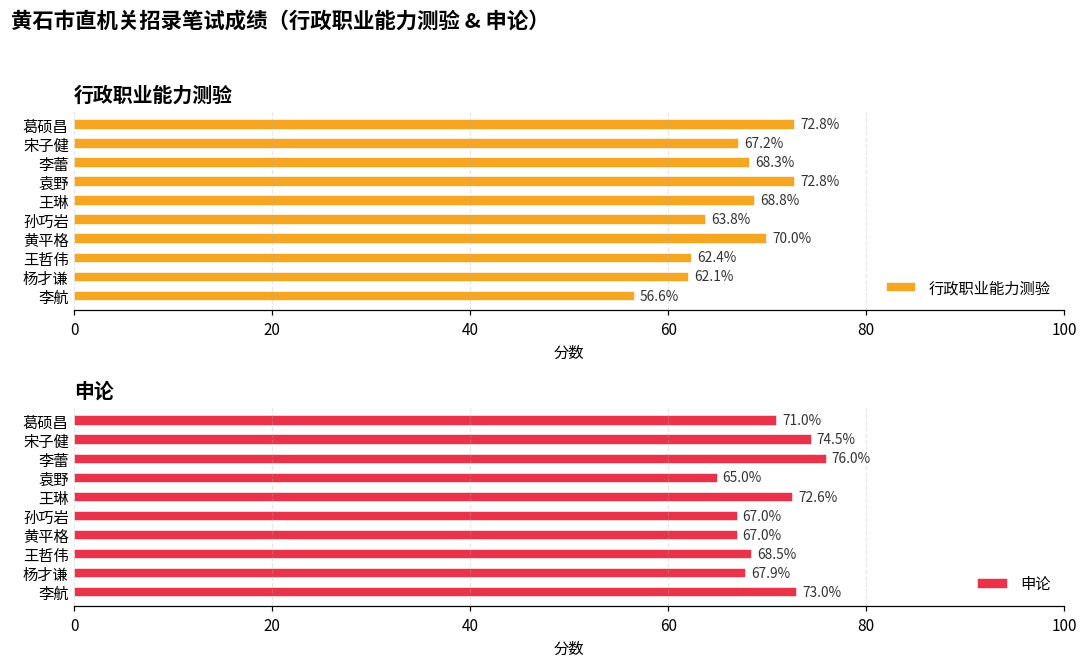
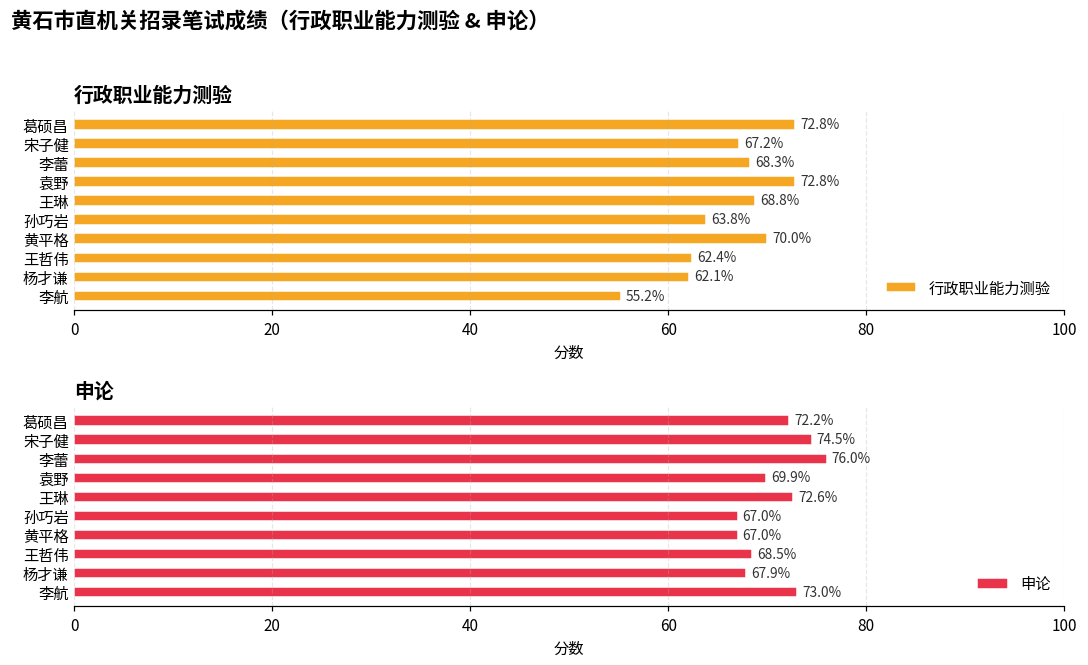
行政职业能力测验, 李航: 56.6% -> 55.2%
申论, 葛硕昌: 71.0% -> 72.2%
申论, 袁野: 65.0% -> 69.9%
